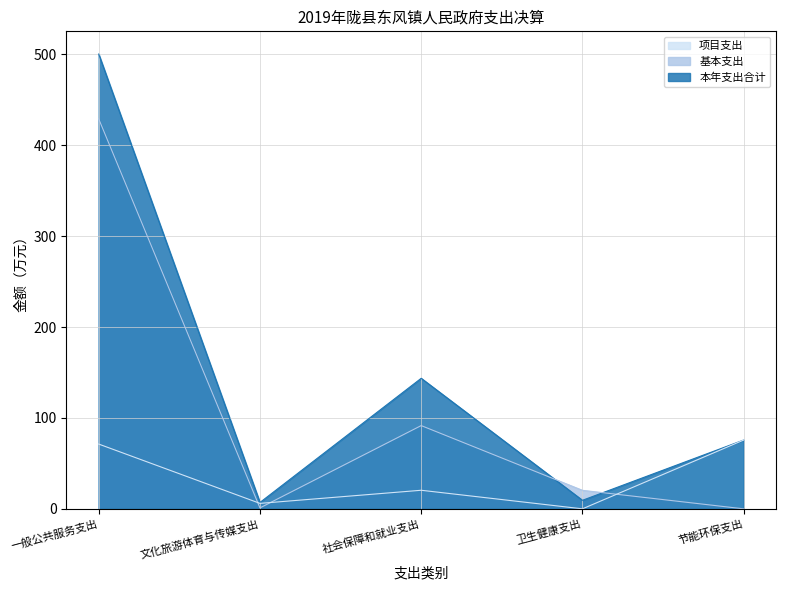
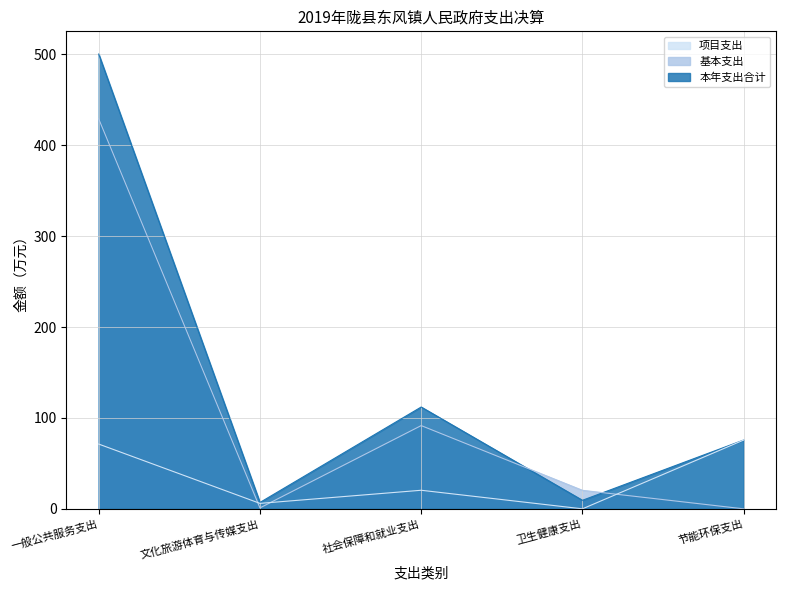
本年支出合计, 社会保障和就业支出: 140 -> 110
